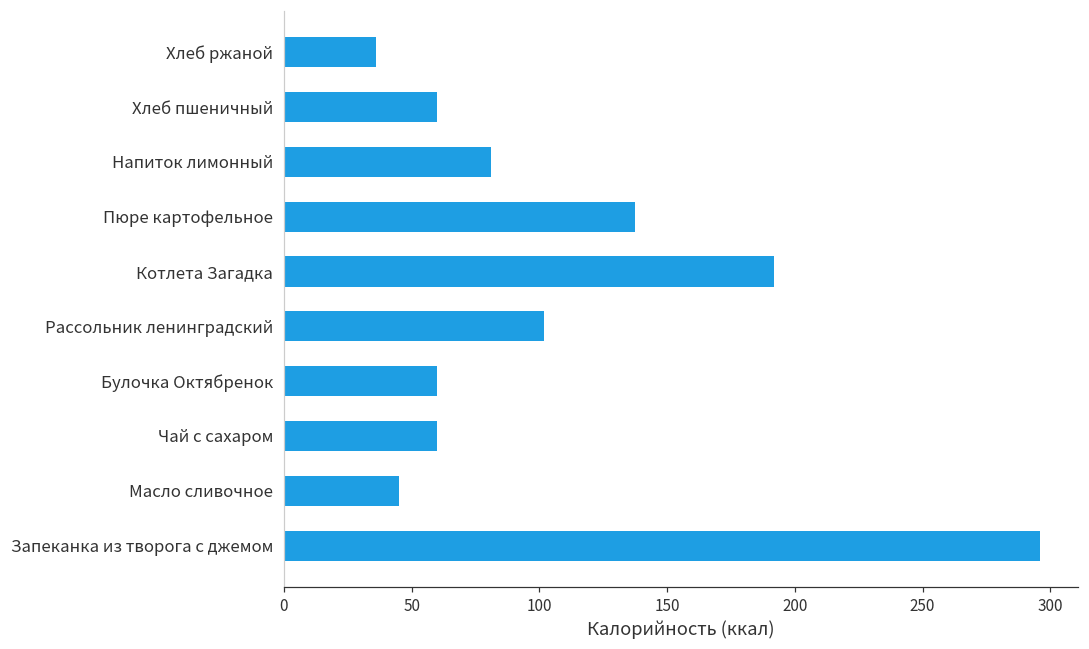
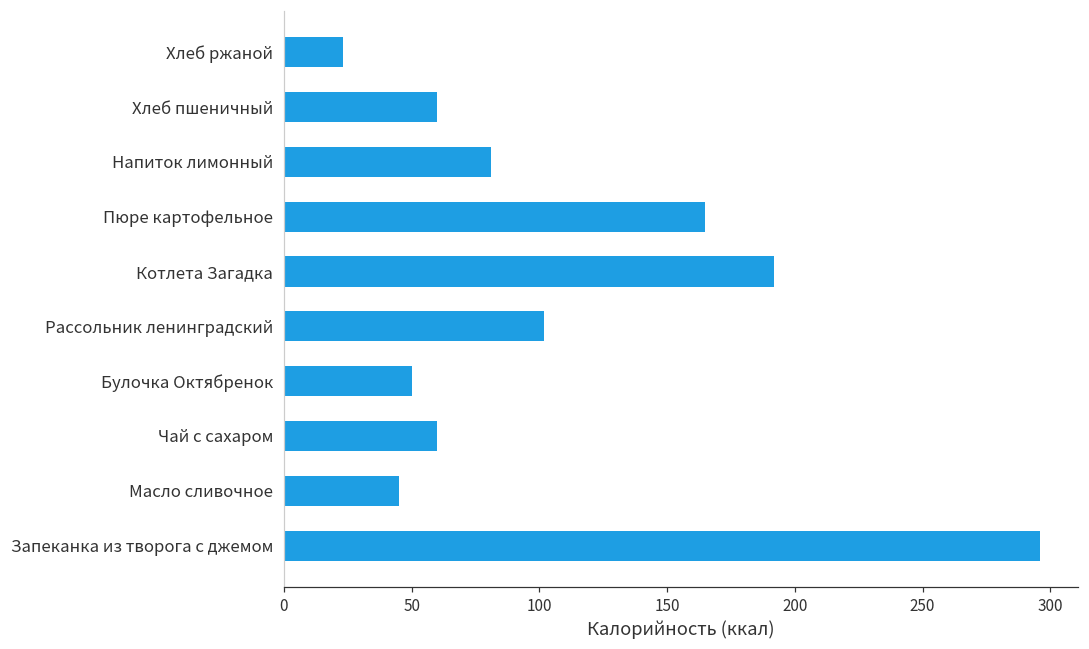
Хлеб ржаной: 36 -> 23
Пюре картофельное: 137 -> 165
Булочка Октябренок: 60 -> 50
